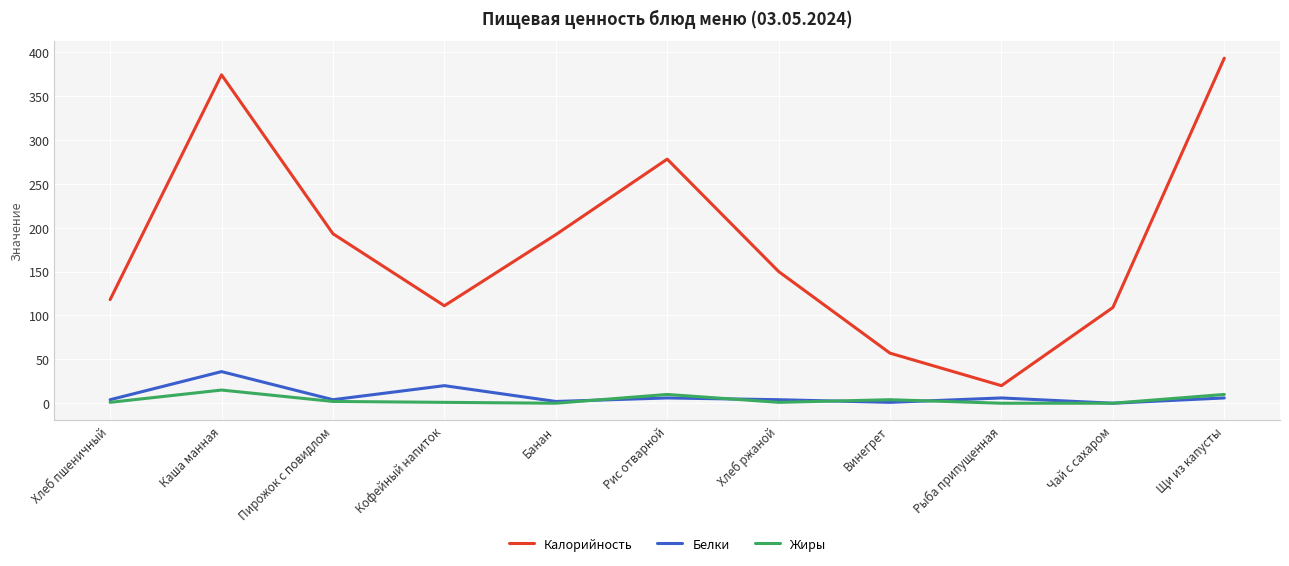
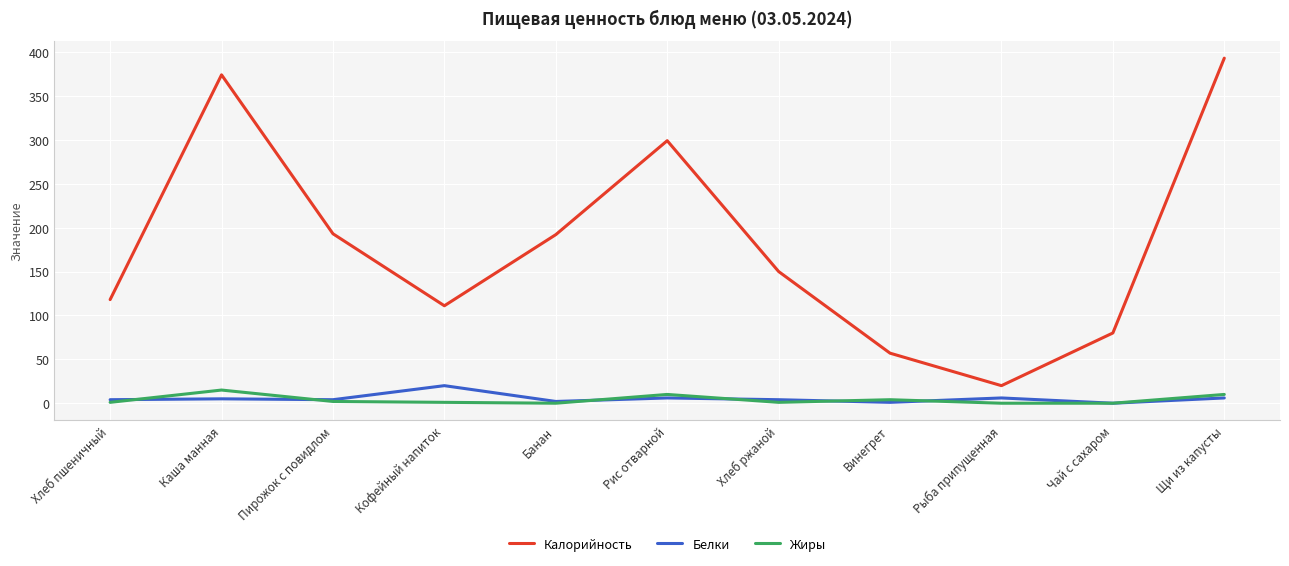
Белки, Каша манная: 40 -> 10
Калорийность, Рис отварной: 280 -> 300
Калорийность, Чай с сахаром: 110 -> 80
